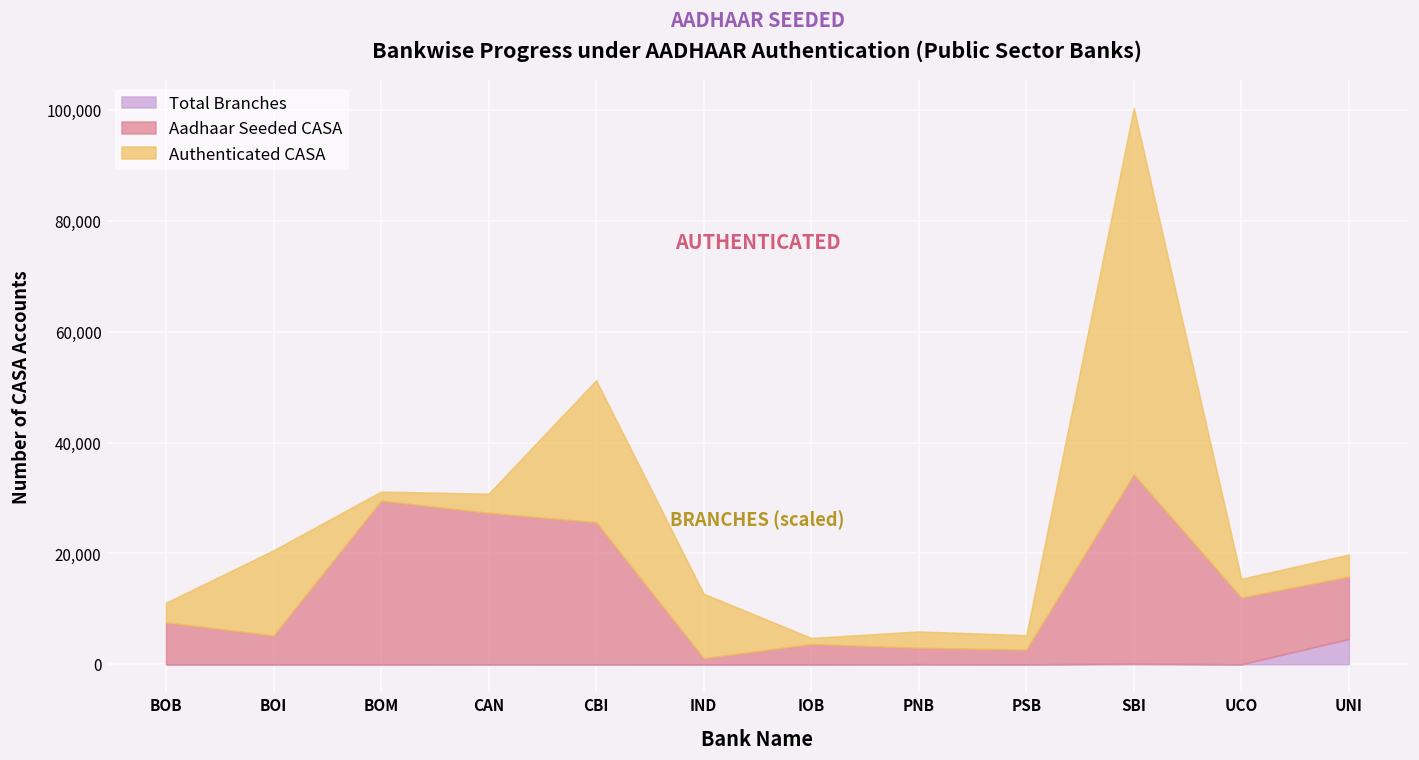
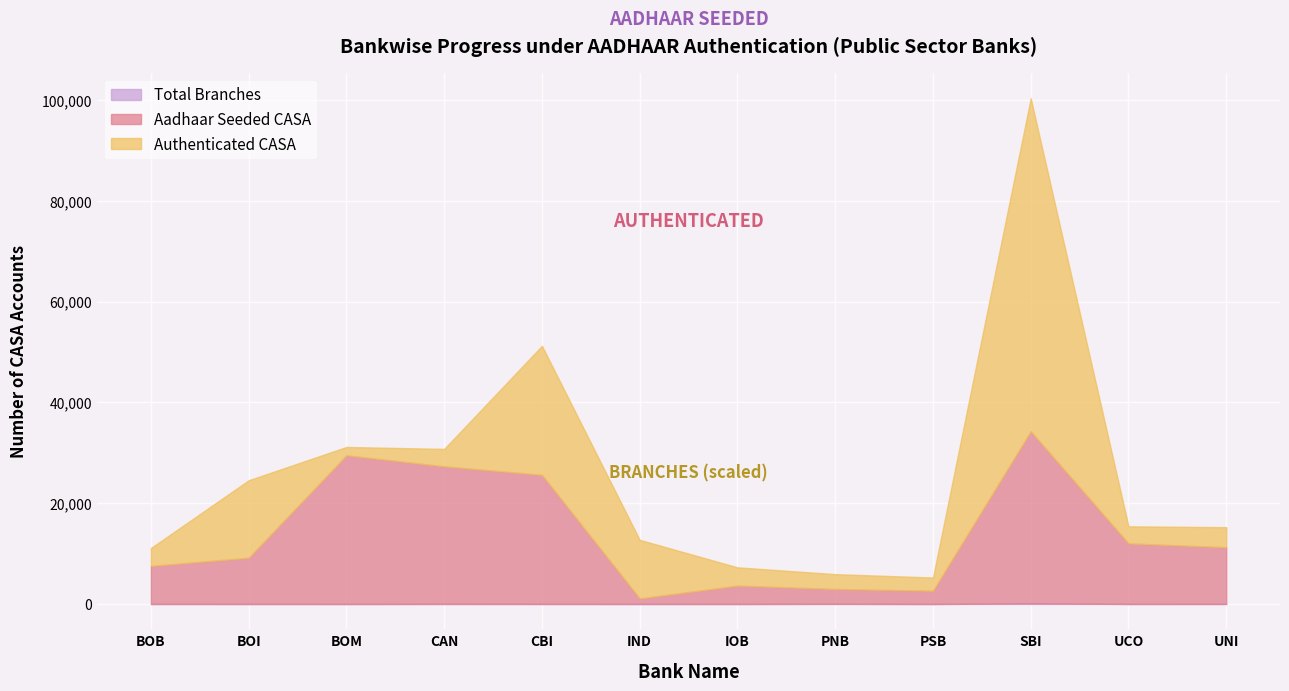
Aadhaar Seeded CASA, BOI: 5,000 -> 9,000
Authenticated CASA, IOB: 1,000 -> 4,000
Total Branches, UNI: 5,000 -> 0
